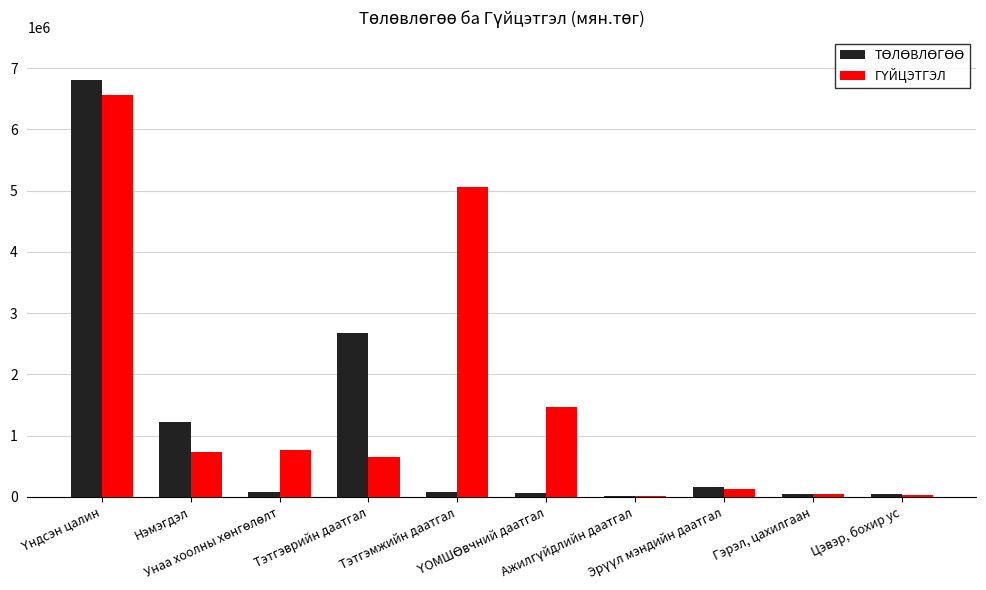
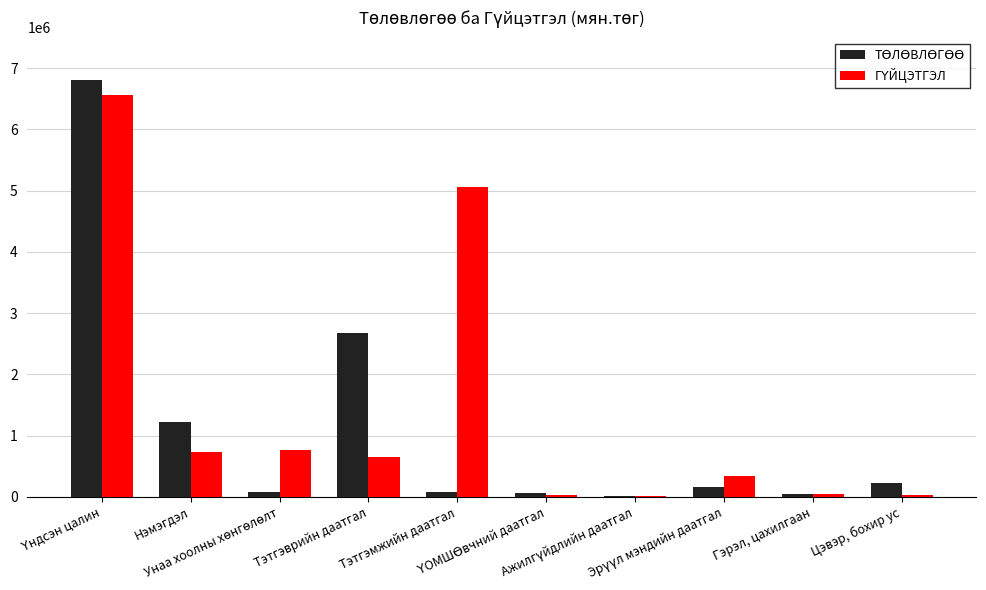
ГҮЙЦЭТГЭЛ, ҮОМШӨвчний даатгал: 1500000 -> 0
ГҮЙЦЭТГЭЛ, Эрүүл мэндийн даатгал: 100000 -> 300000
ТӨЛӨВЛӨГӨӨ, Цэвэр, бохир ус: 100000 -> 200000
